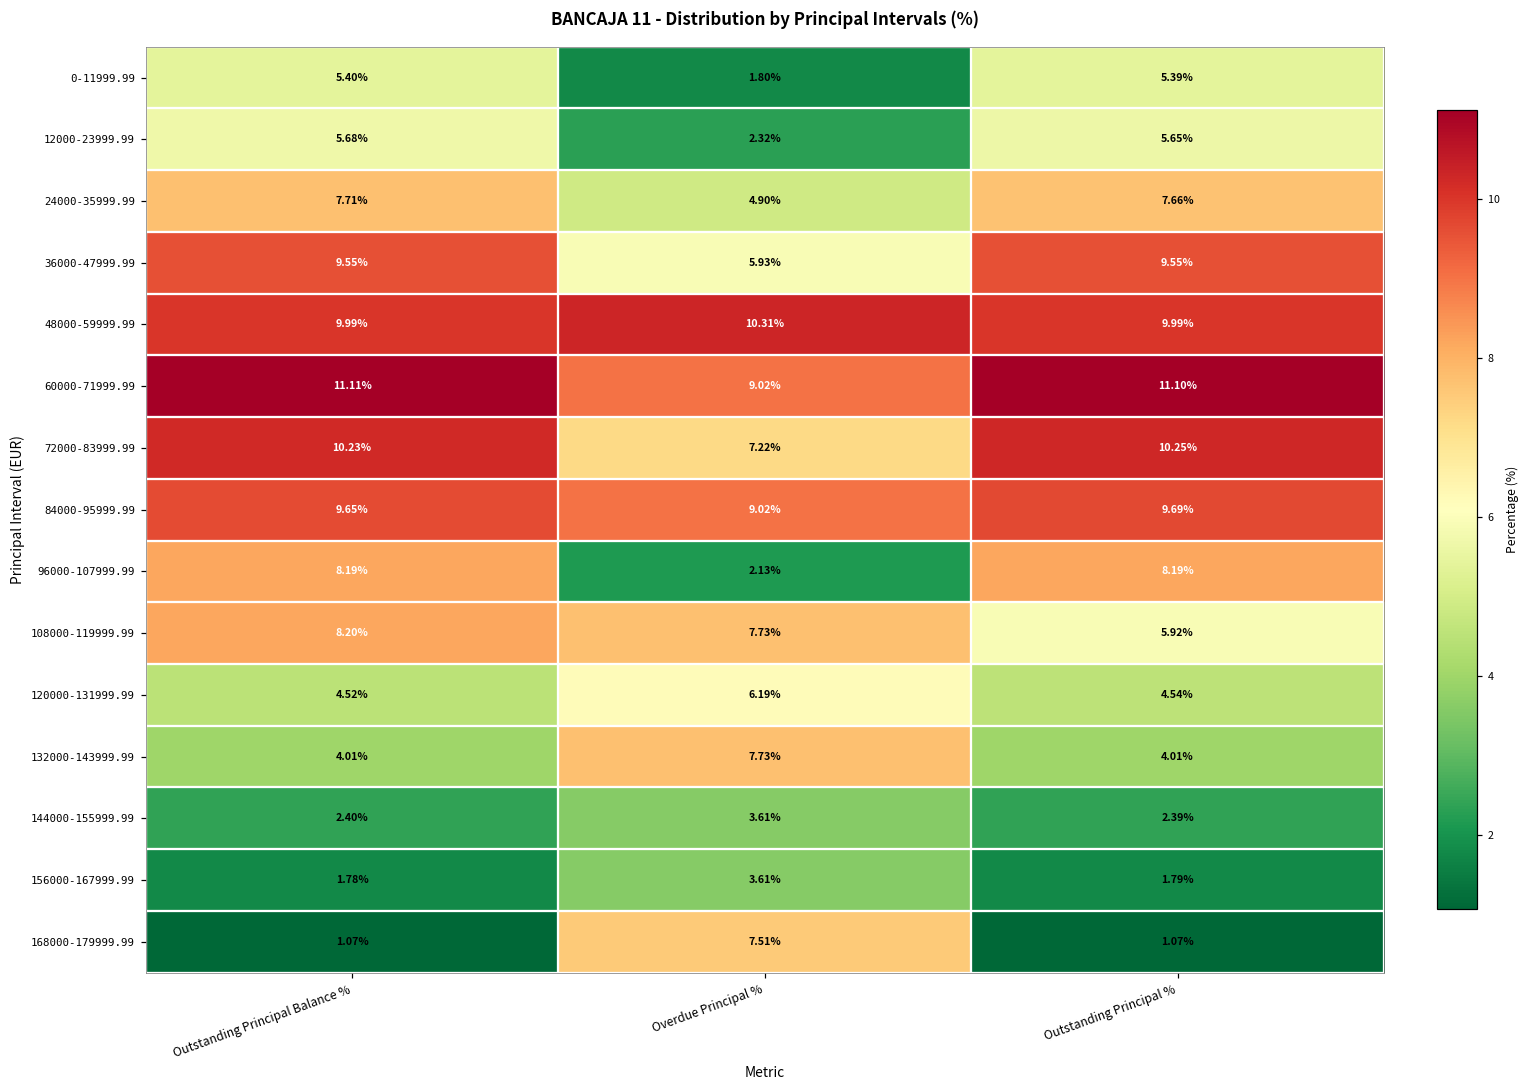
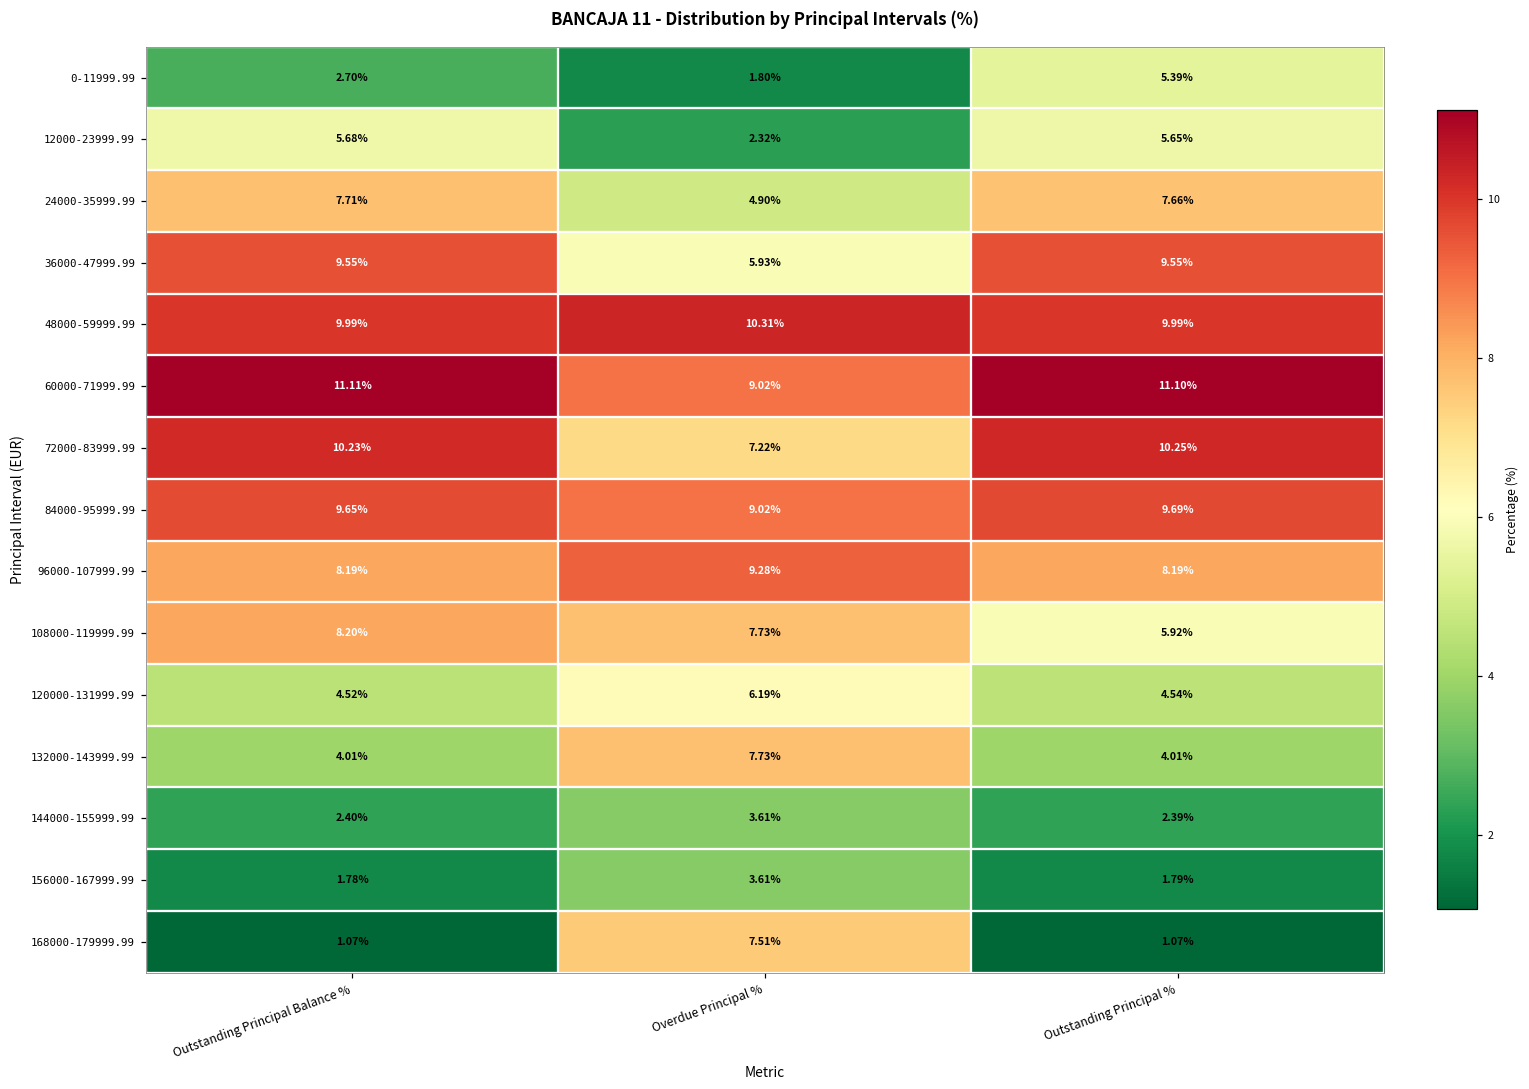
0-11999.99, Outstanding Principal Balance %: 5.40% -> 2.70%
96000-107999.99, Overdue Principal %: 2.13% -> 9.28%
